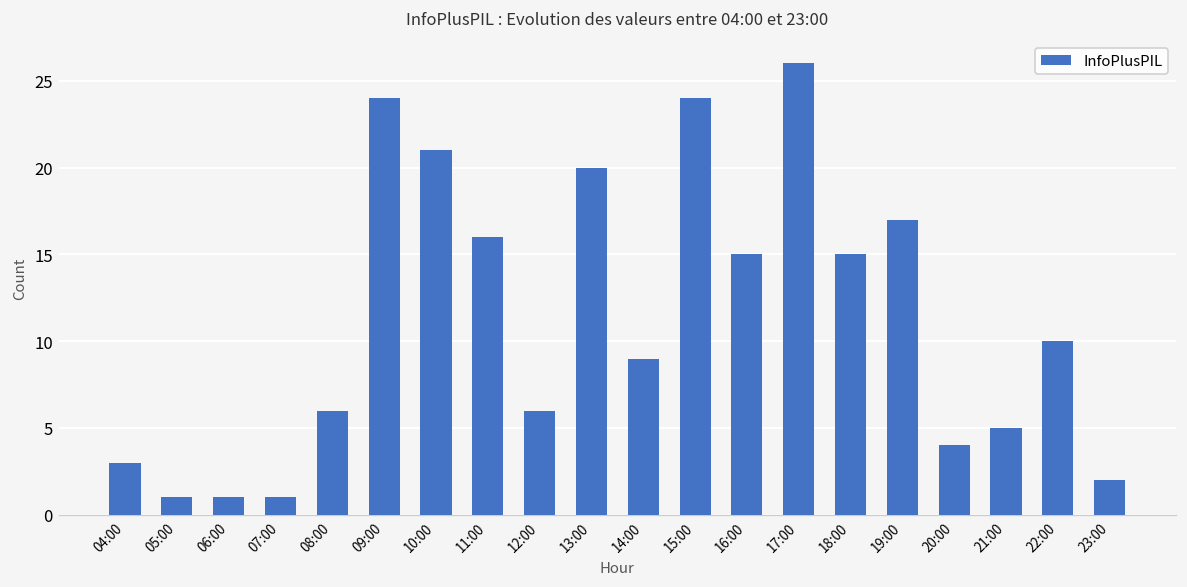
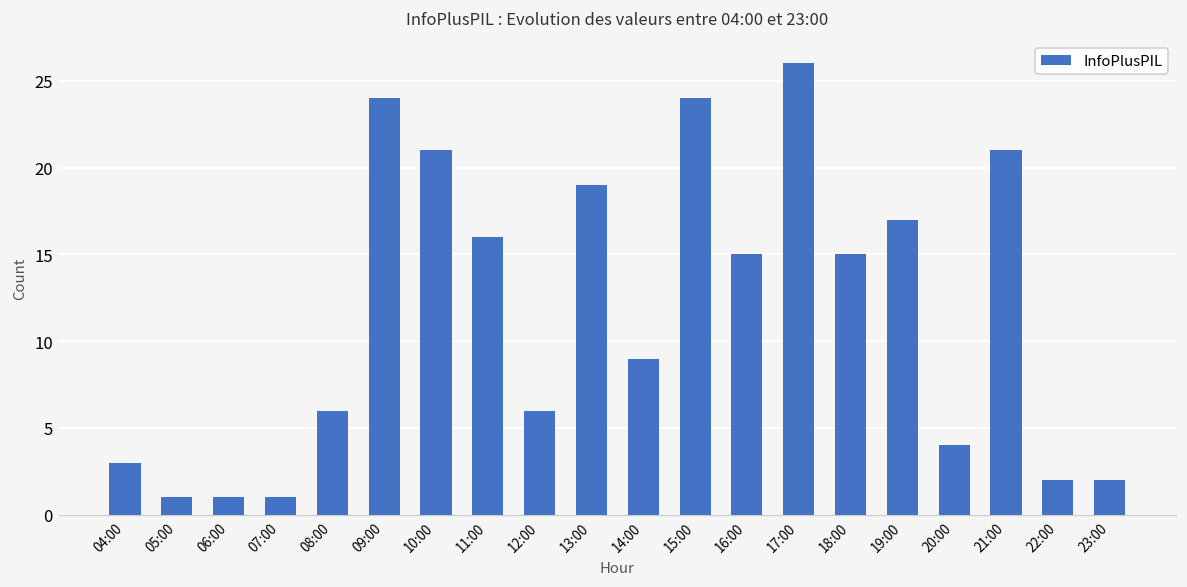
13:00: 20 -> 19
21:00: 5 -> 21
22:00: 10 -> 2
